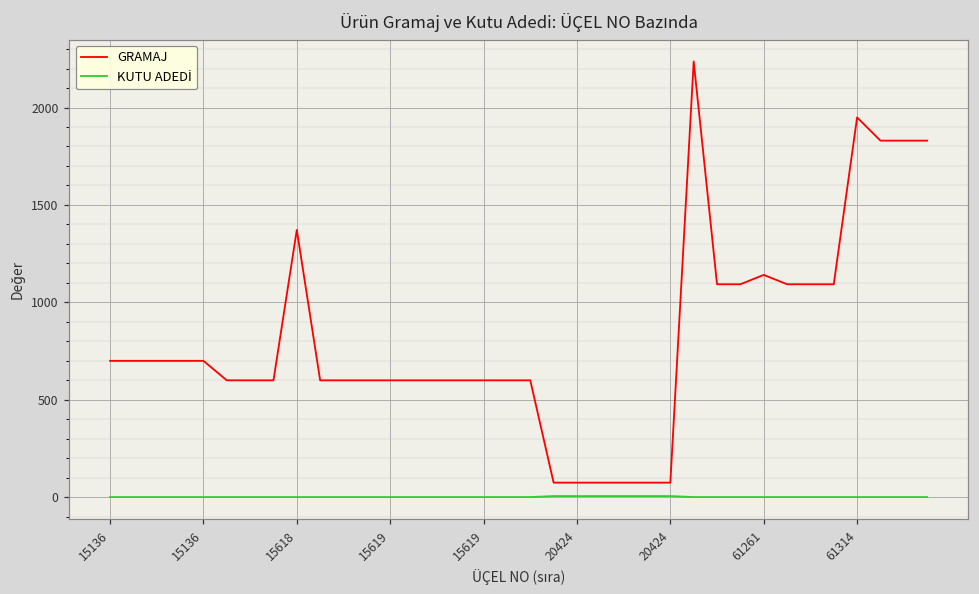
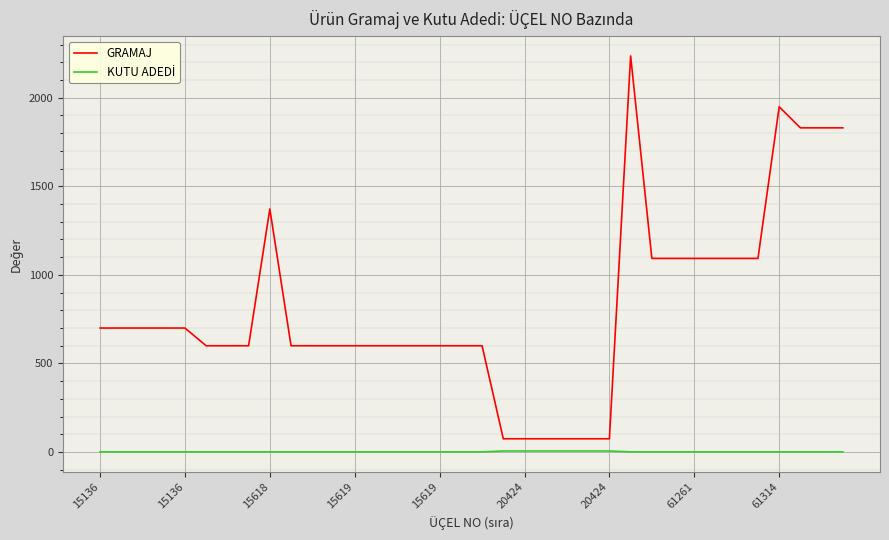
GRAMAJ, 61261: 1140 -> 1090
